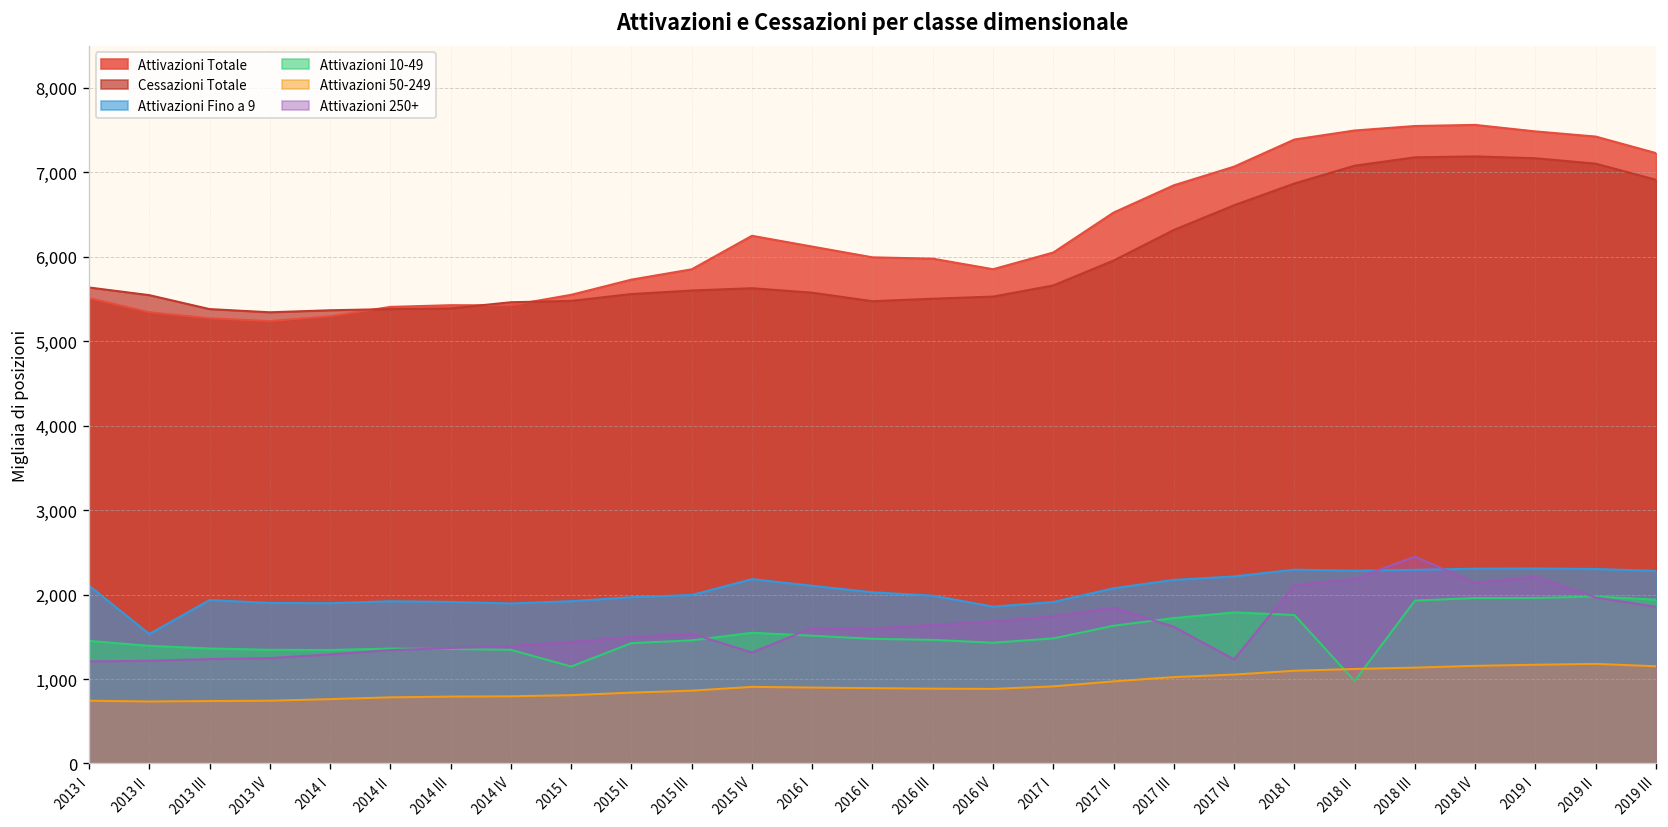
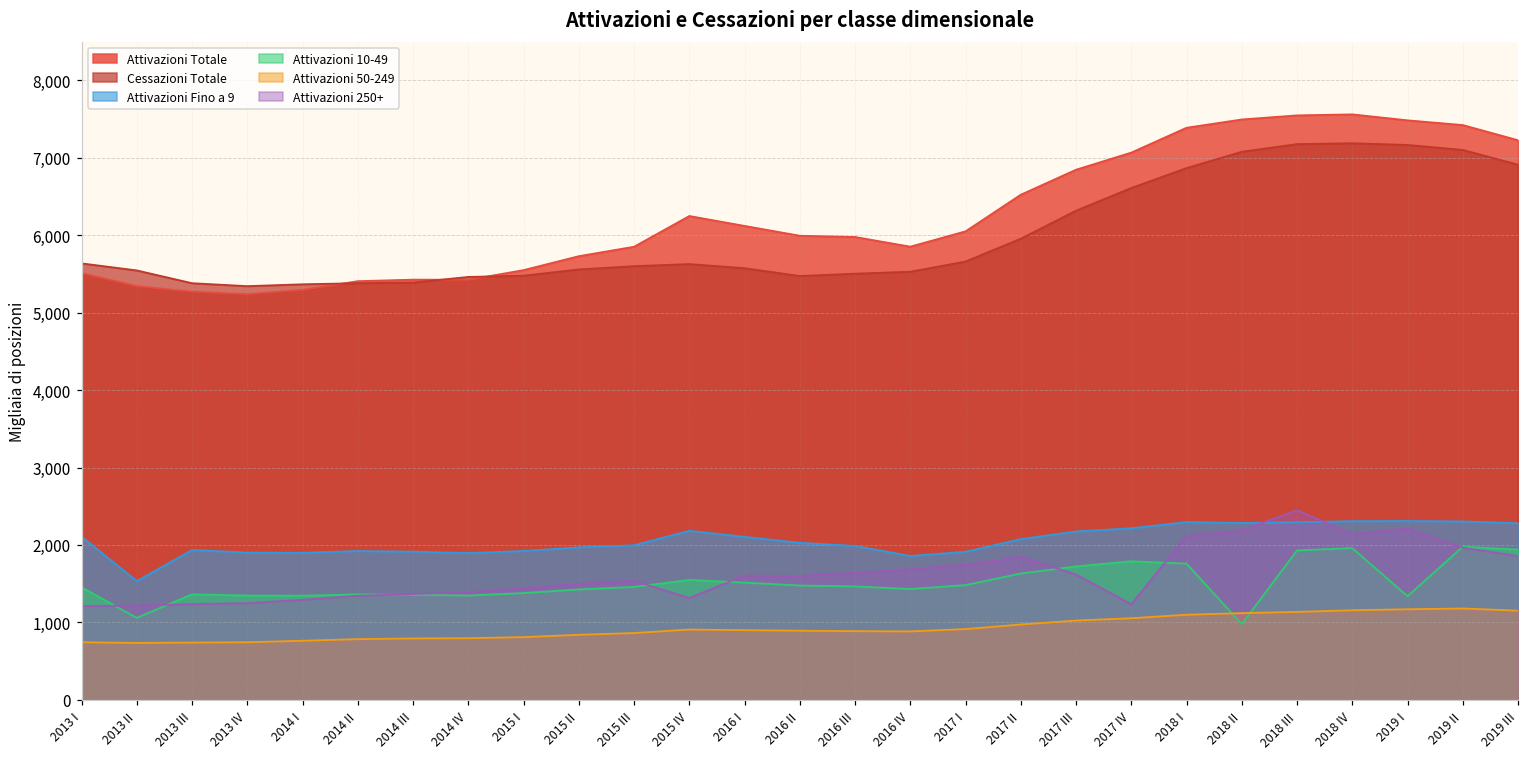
Attivazioni 10-49, 2013 II: 1,400 -> 1,100
Attivazioni 10-49, 2015 I: 1,100 -> 1,400
Attivazioni 10-49, 2019 I: 2,000 -> 1,300
